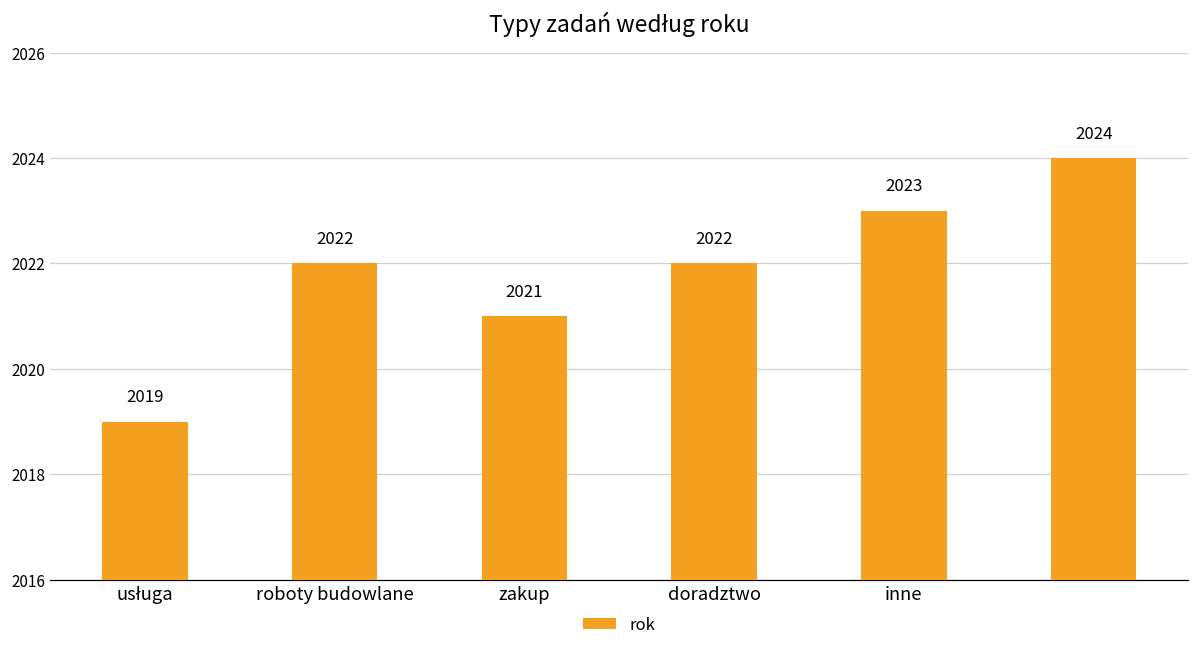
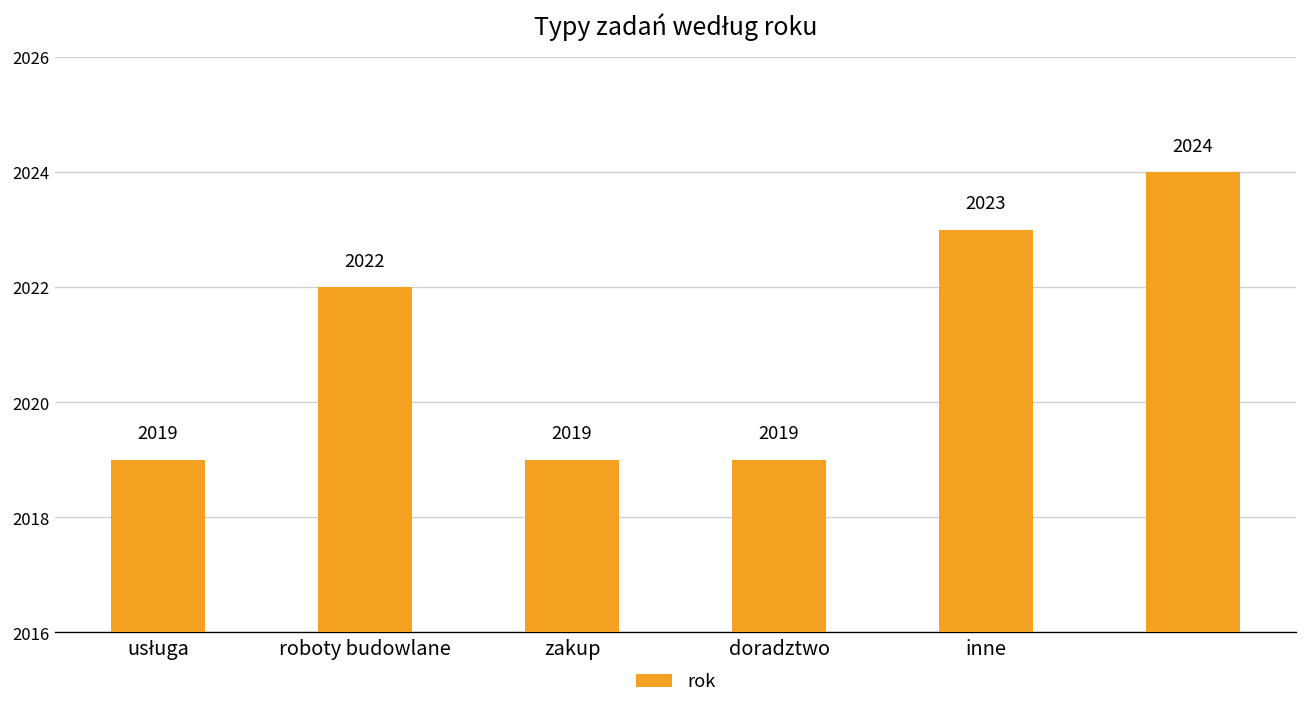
zakup: 2021 -> 2019
doradztwo: 2022 -> 2019
